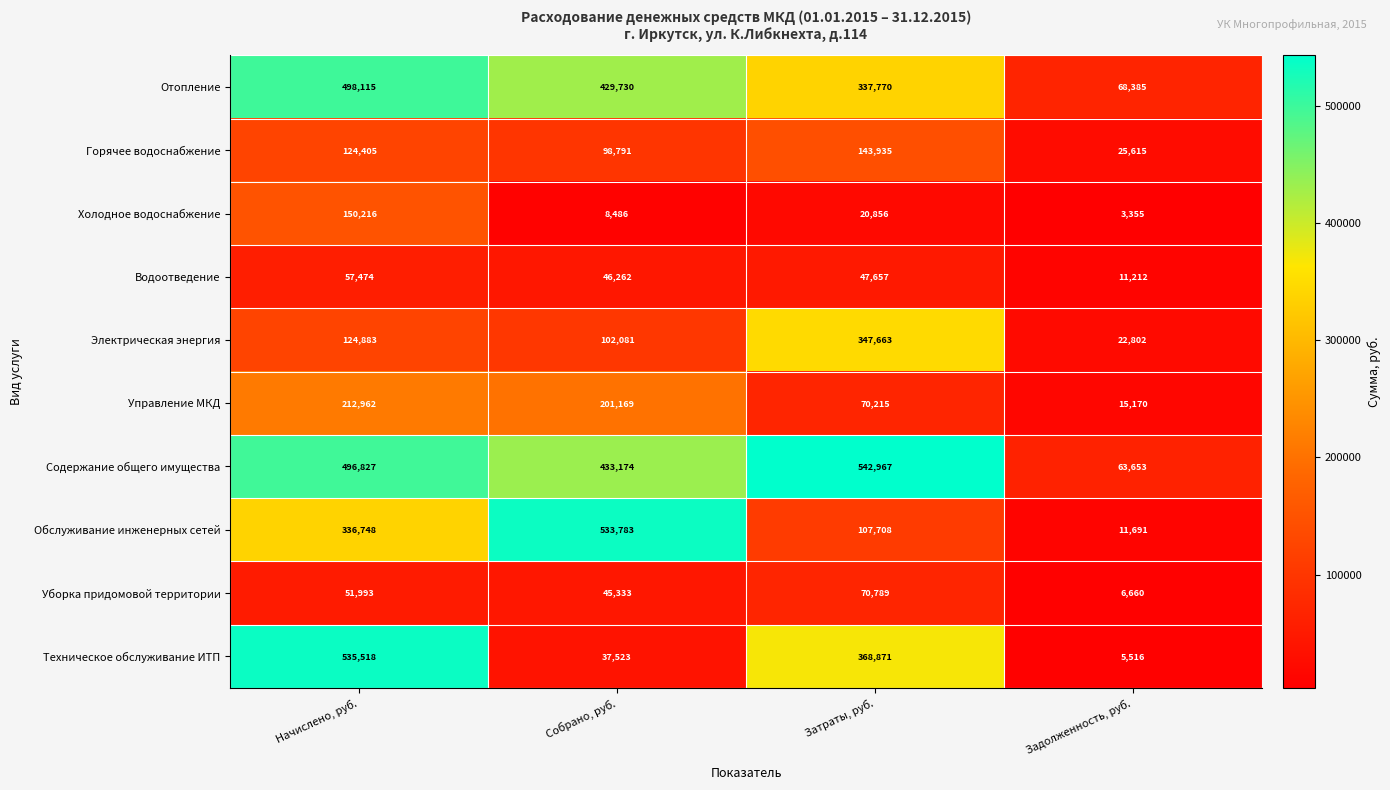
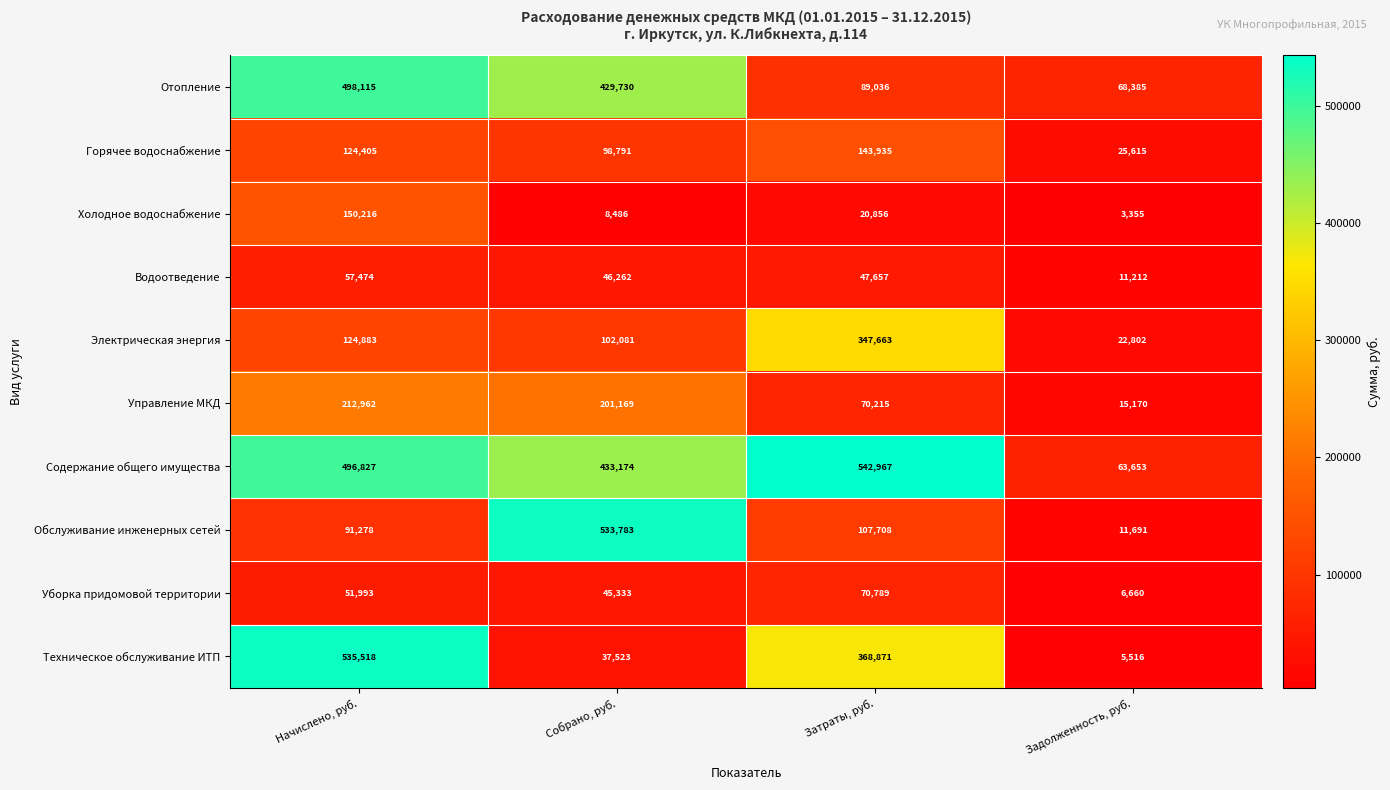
Отопление, Затраты, руб.: 337,770 -> 89,036
Обслуживание инженерных сетей, Начислено, руб.: 336,748 -> 91,278
